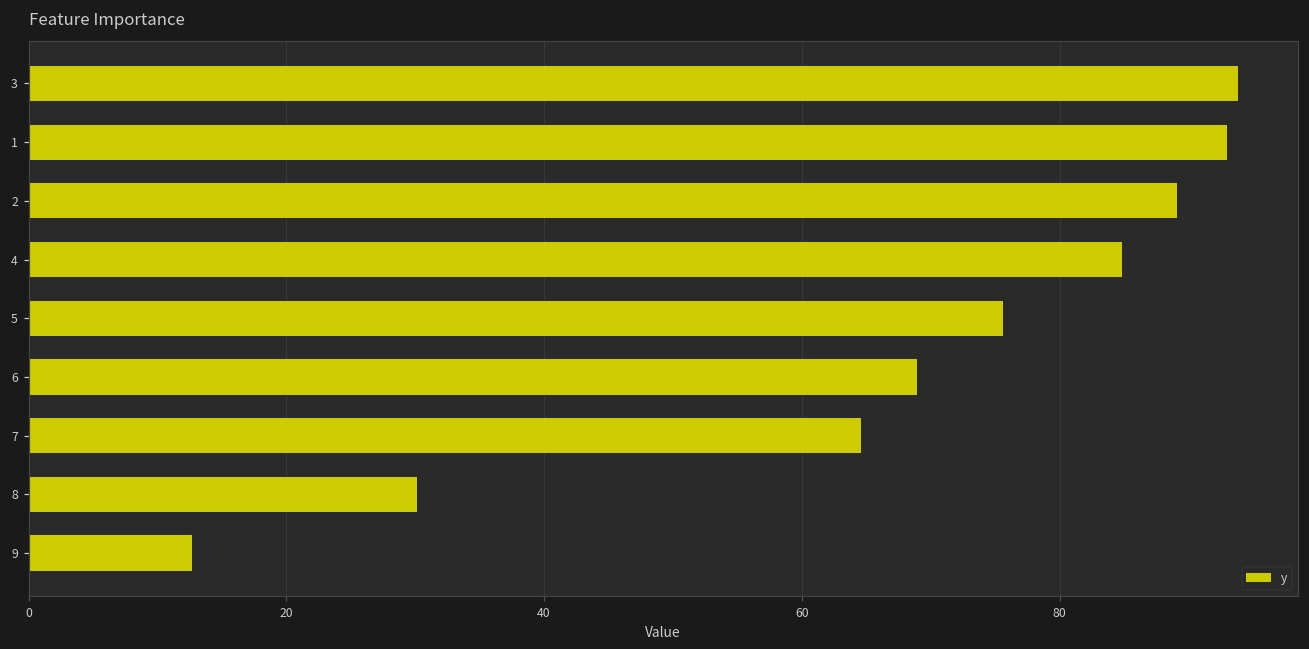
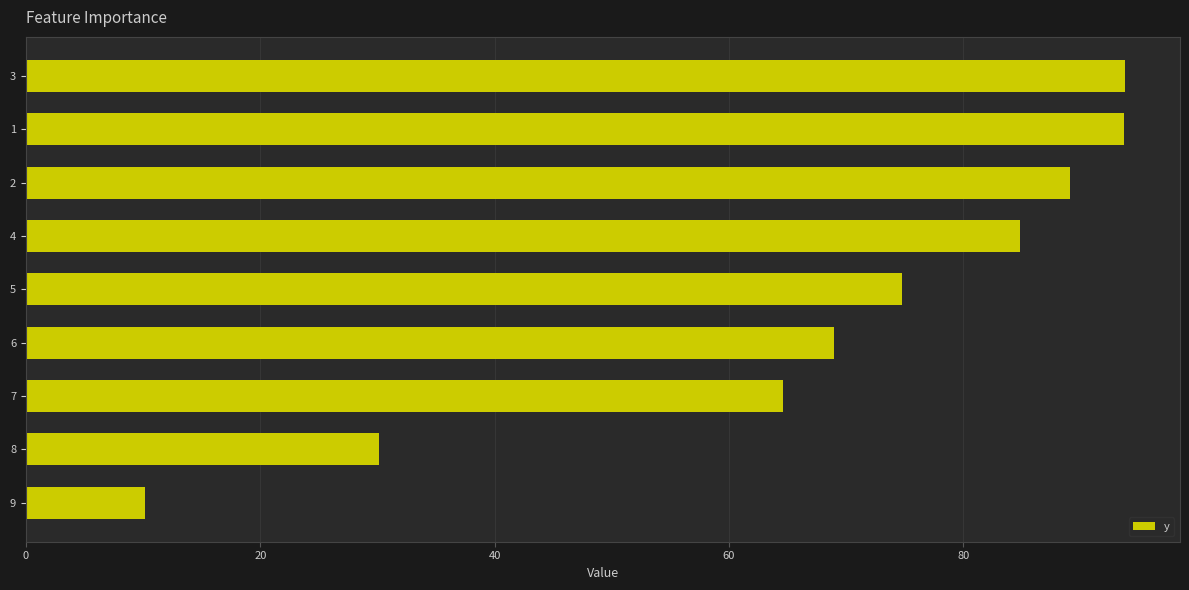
1: 93.0 -> 93.7
5: 75.6 -> 74.8
9: 12.7 -> 10.2
